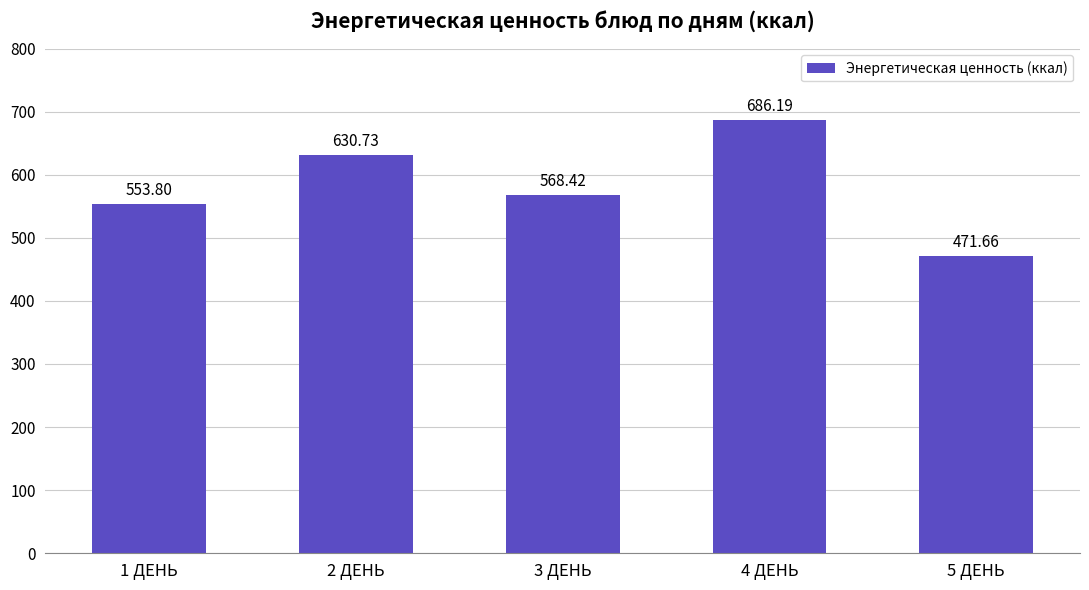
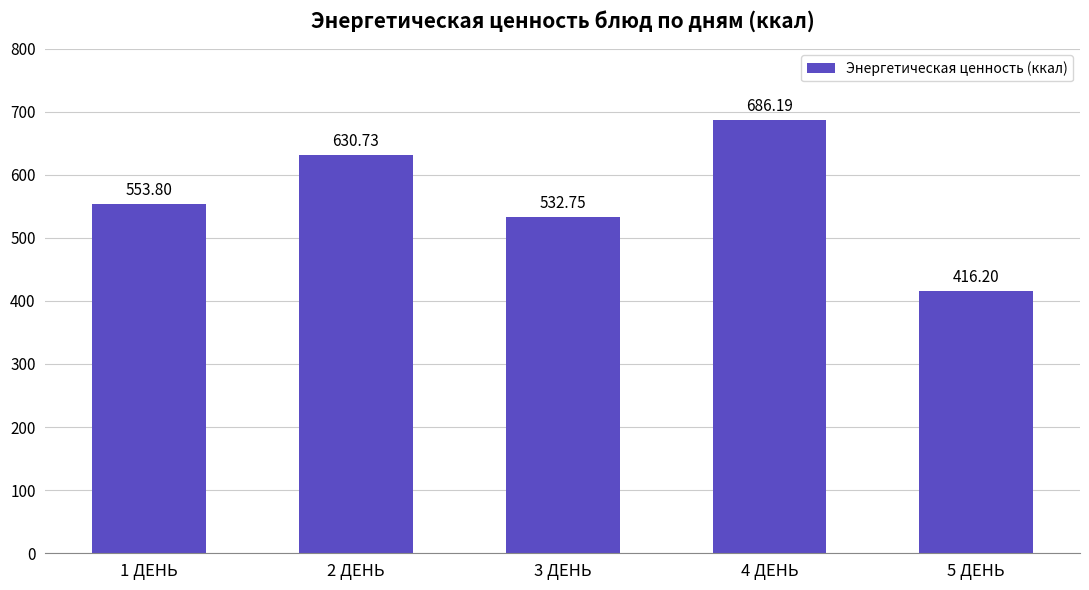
3 ДЕНЬ: 568.42 -> 532.75
5 ДЕНЬ: 471.66 -> 416.20
